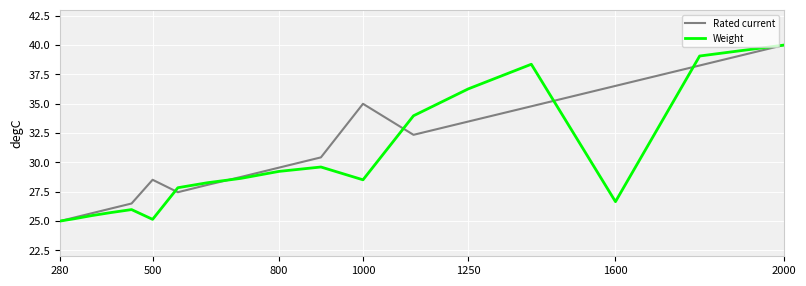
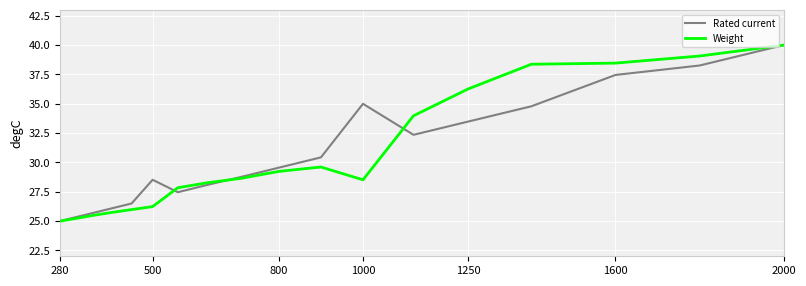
Weight, 500: 25.1 -> 26.2
Rated current, 1600: 36.5 -> 37.5
Weight, 1600: 26.7 -> 38.5
